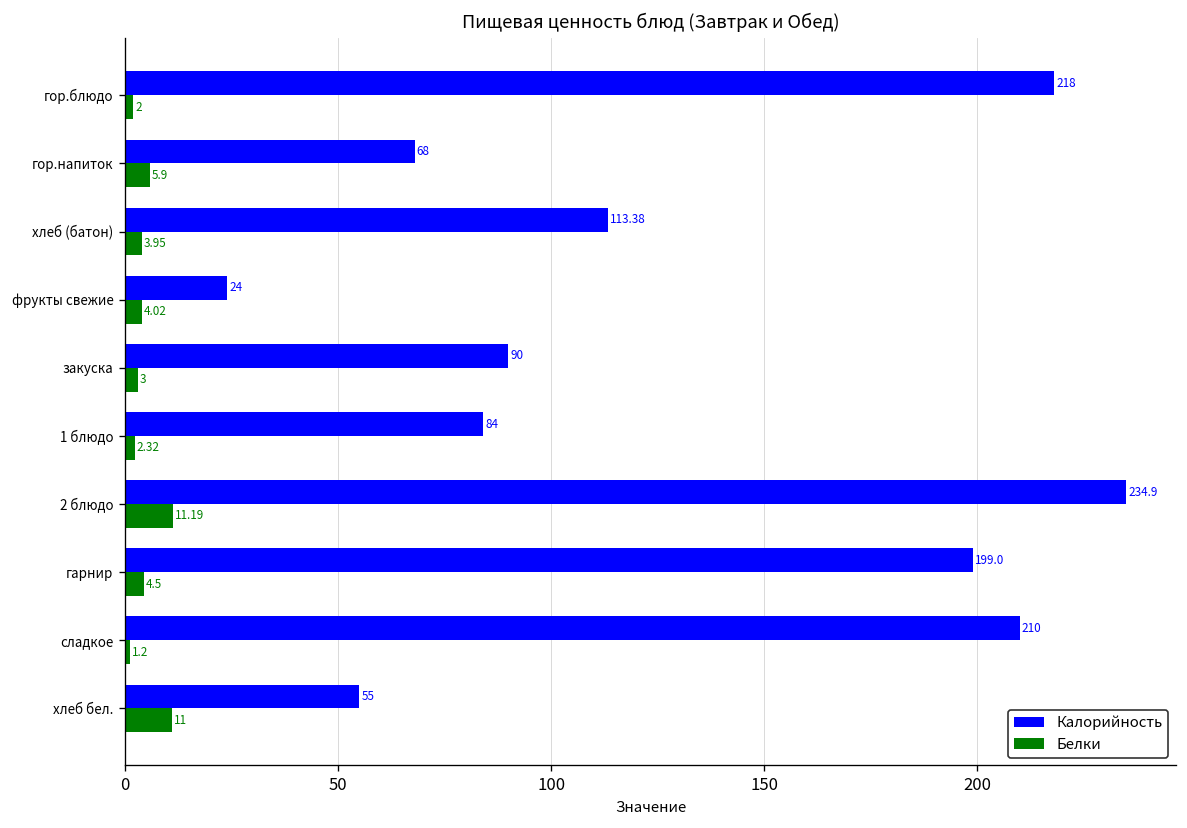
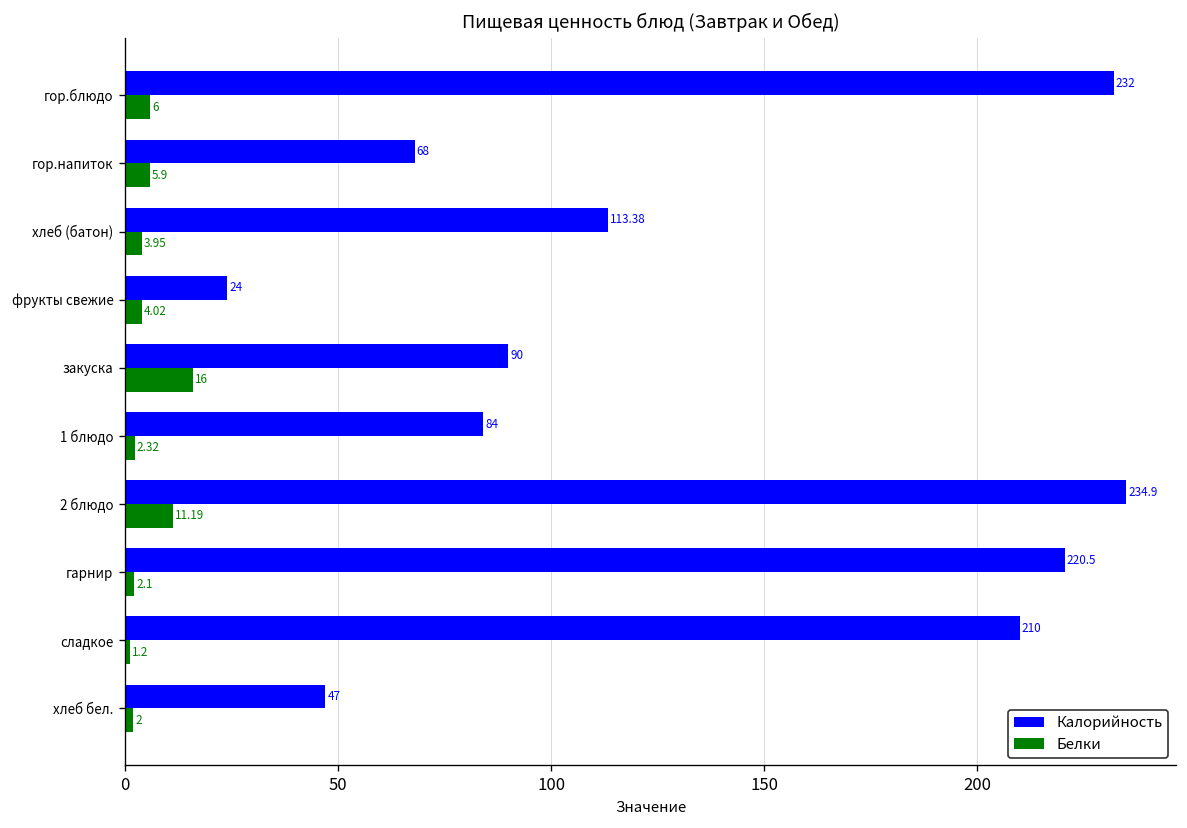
Калорийность, гор.блюдо: 218 -> 232
Белки, гор.блюдо: 2 -> 6
Белки, закуска: 3 -> 16
Калорийность, гарнир: 199.0 -> 220.5
Белки, гарнир: 4.5 -> 2.1
Калорийность, хлеб бел.: 55 -> 47
Белки, хлеб бел.: 11 -> 2
